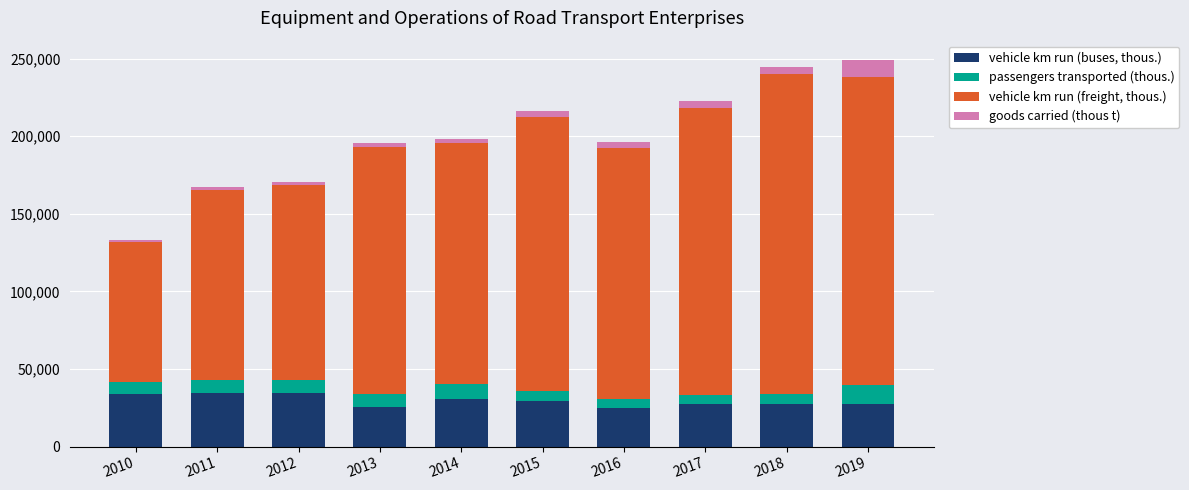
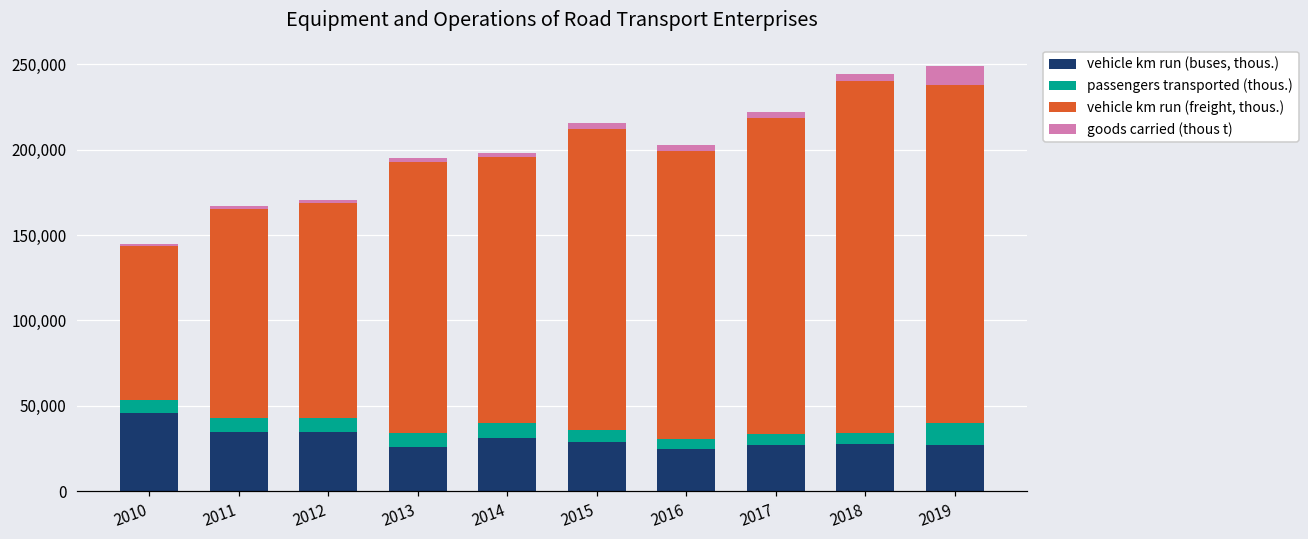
vehicle km run (buses, thous.), 2010: 34,000 -> 46,000
vehicle km run (freight, thous.), 2016: 162,000 -> 169,000
